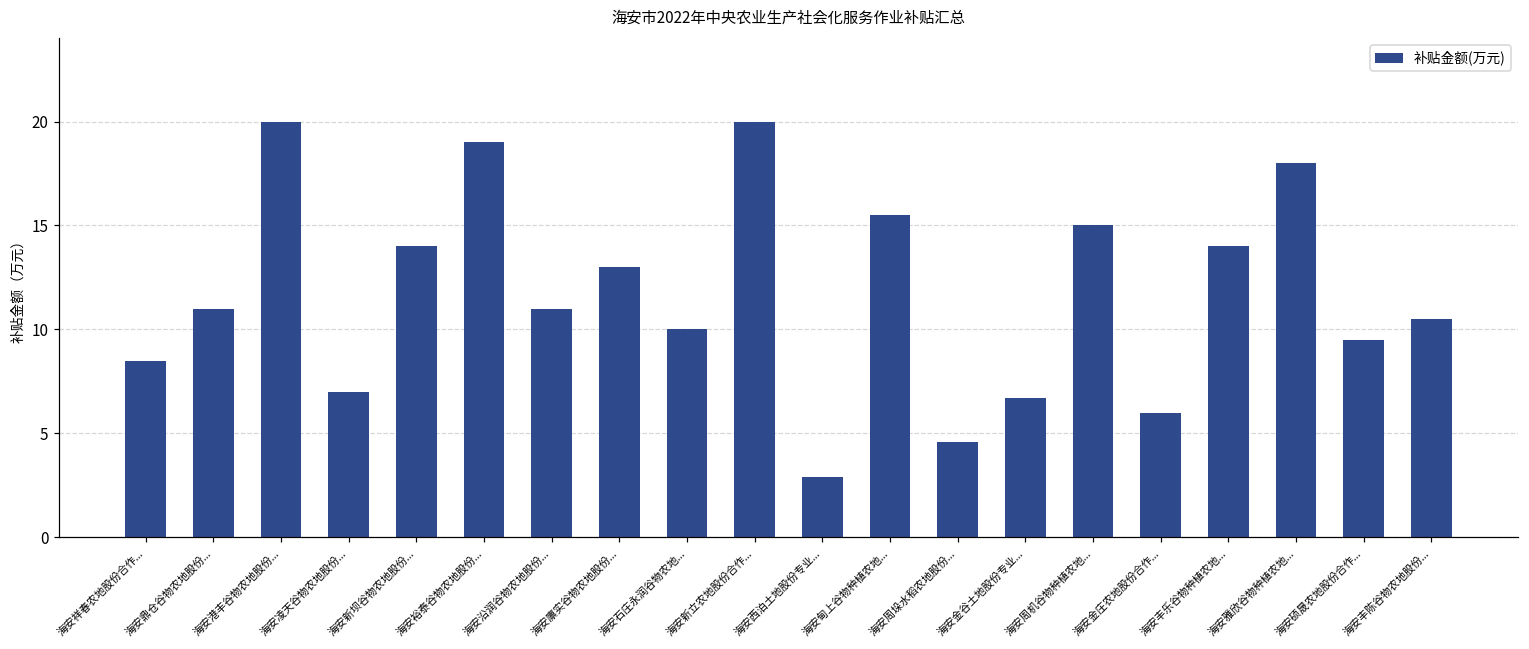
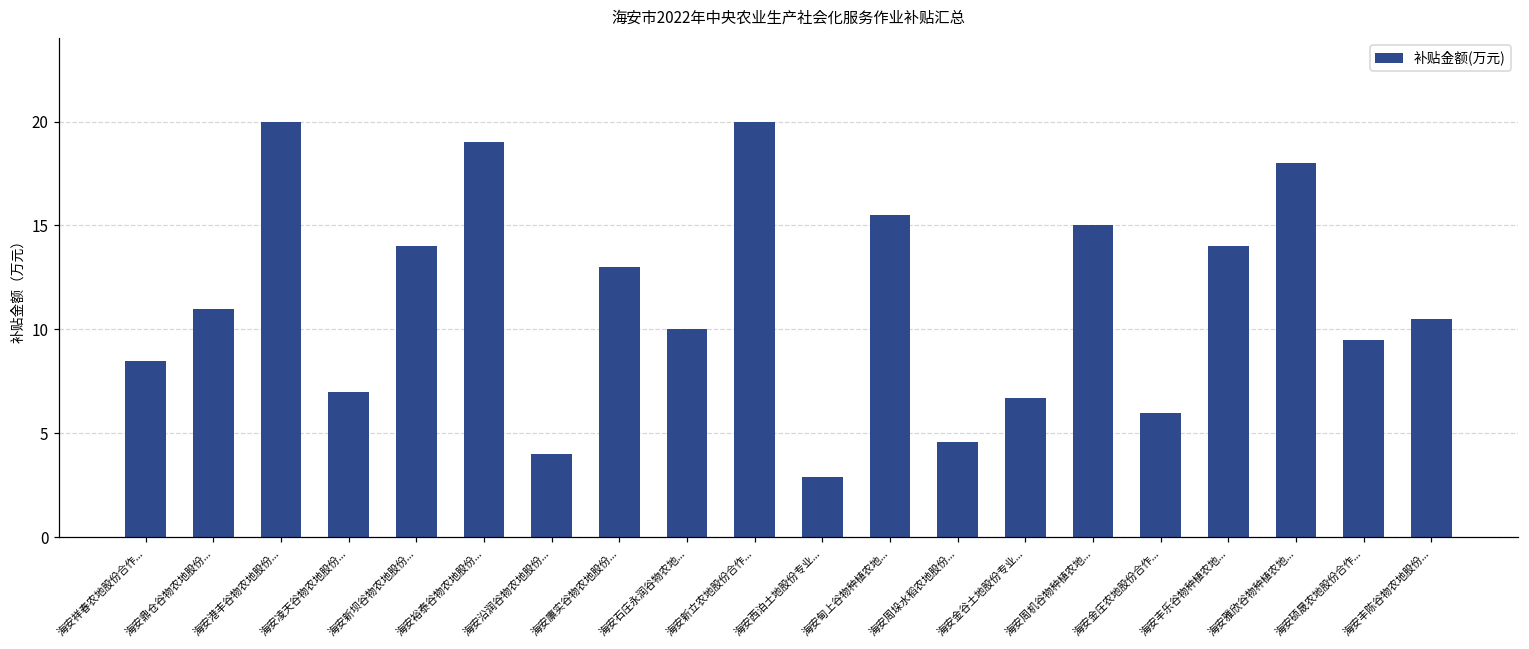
海安沿润谷物农地股份...: 11 -> 4
